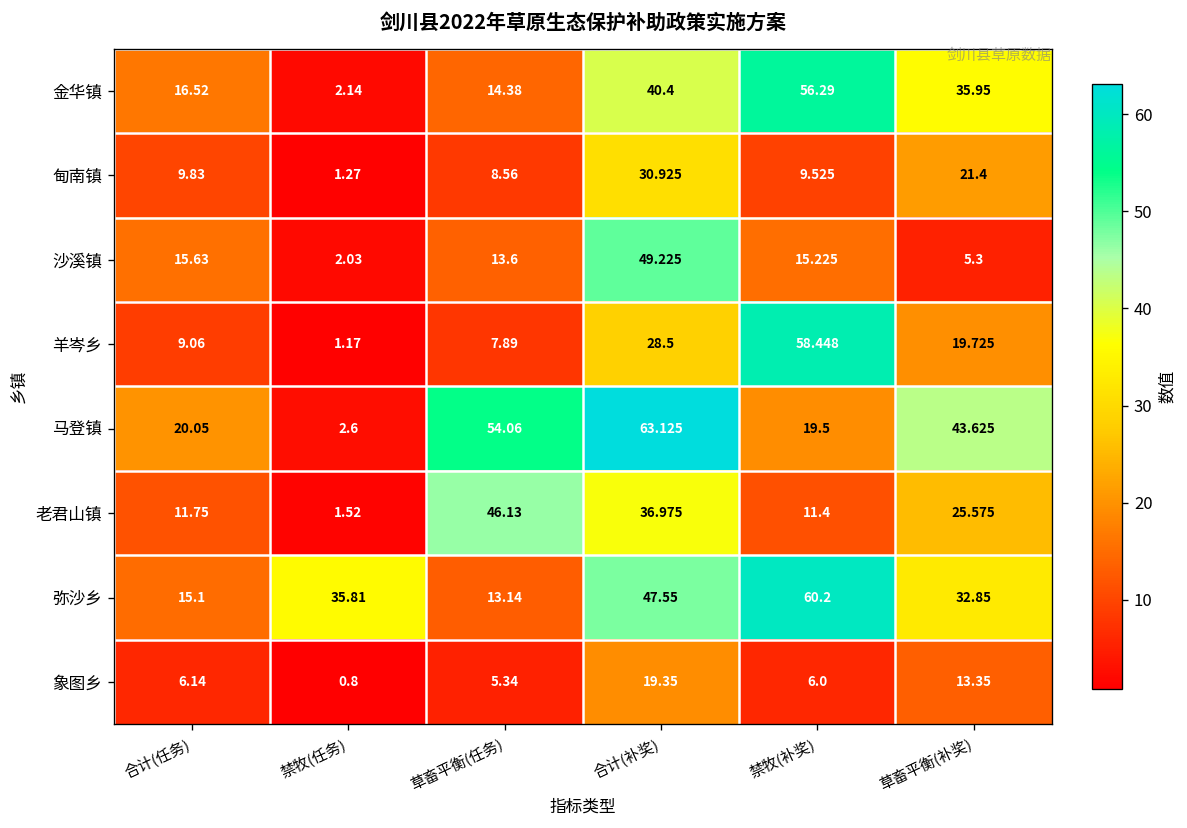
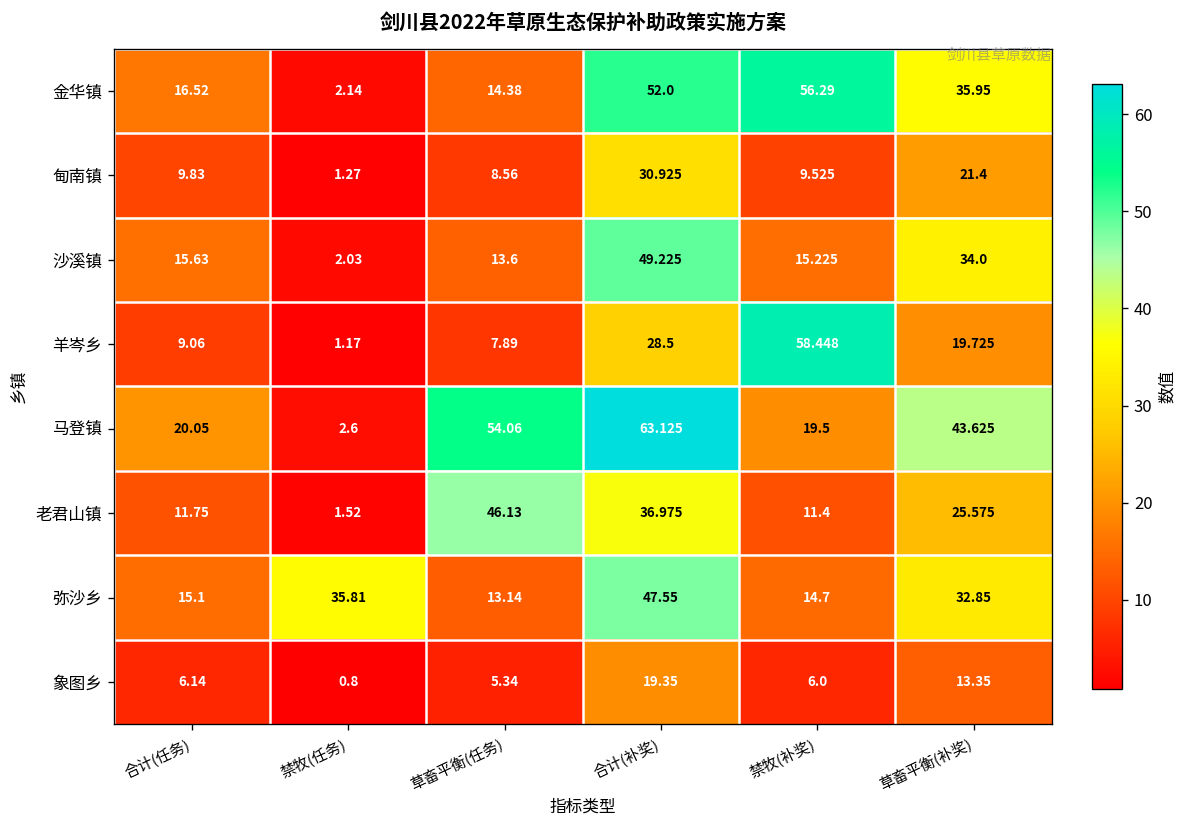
金华镇, 合计(补奖): 40.4 -> 52.0
沙溪镇, 草畜平衡(补奖): 5.3 -> 34.0
弥沙乡, 禁牧(补奖): 60.2 -> 14.7
